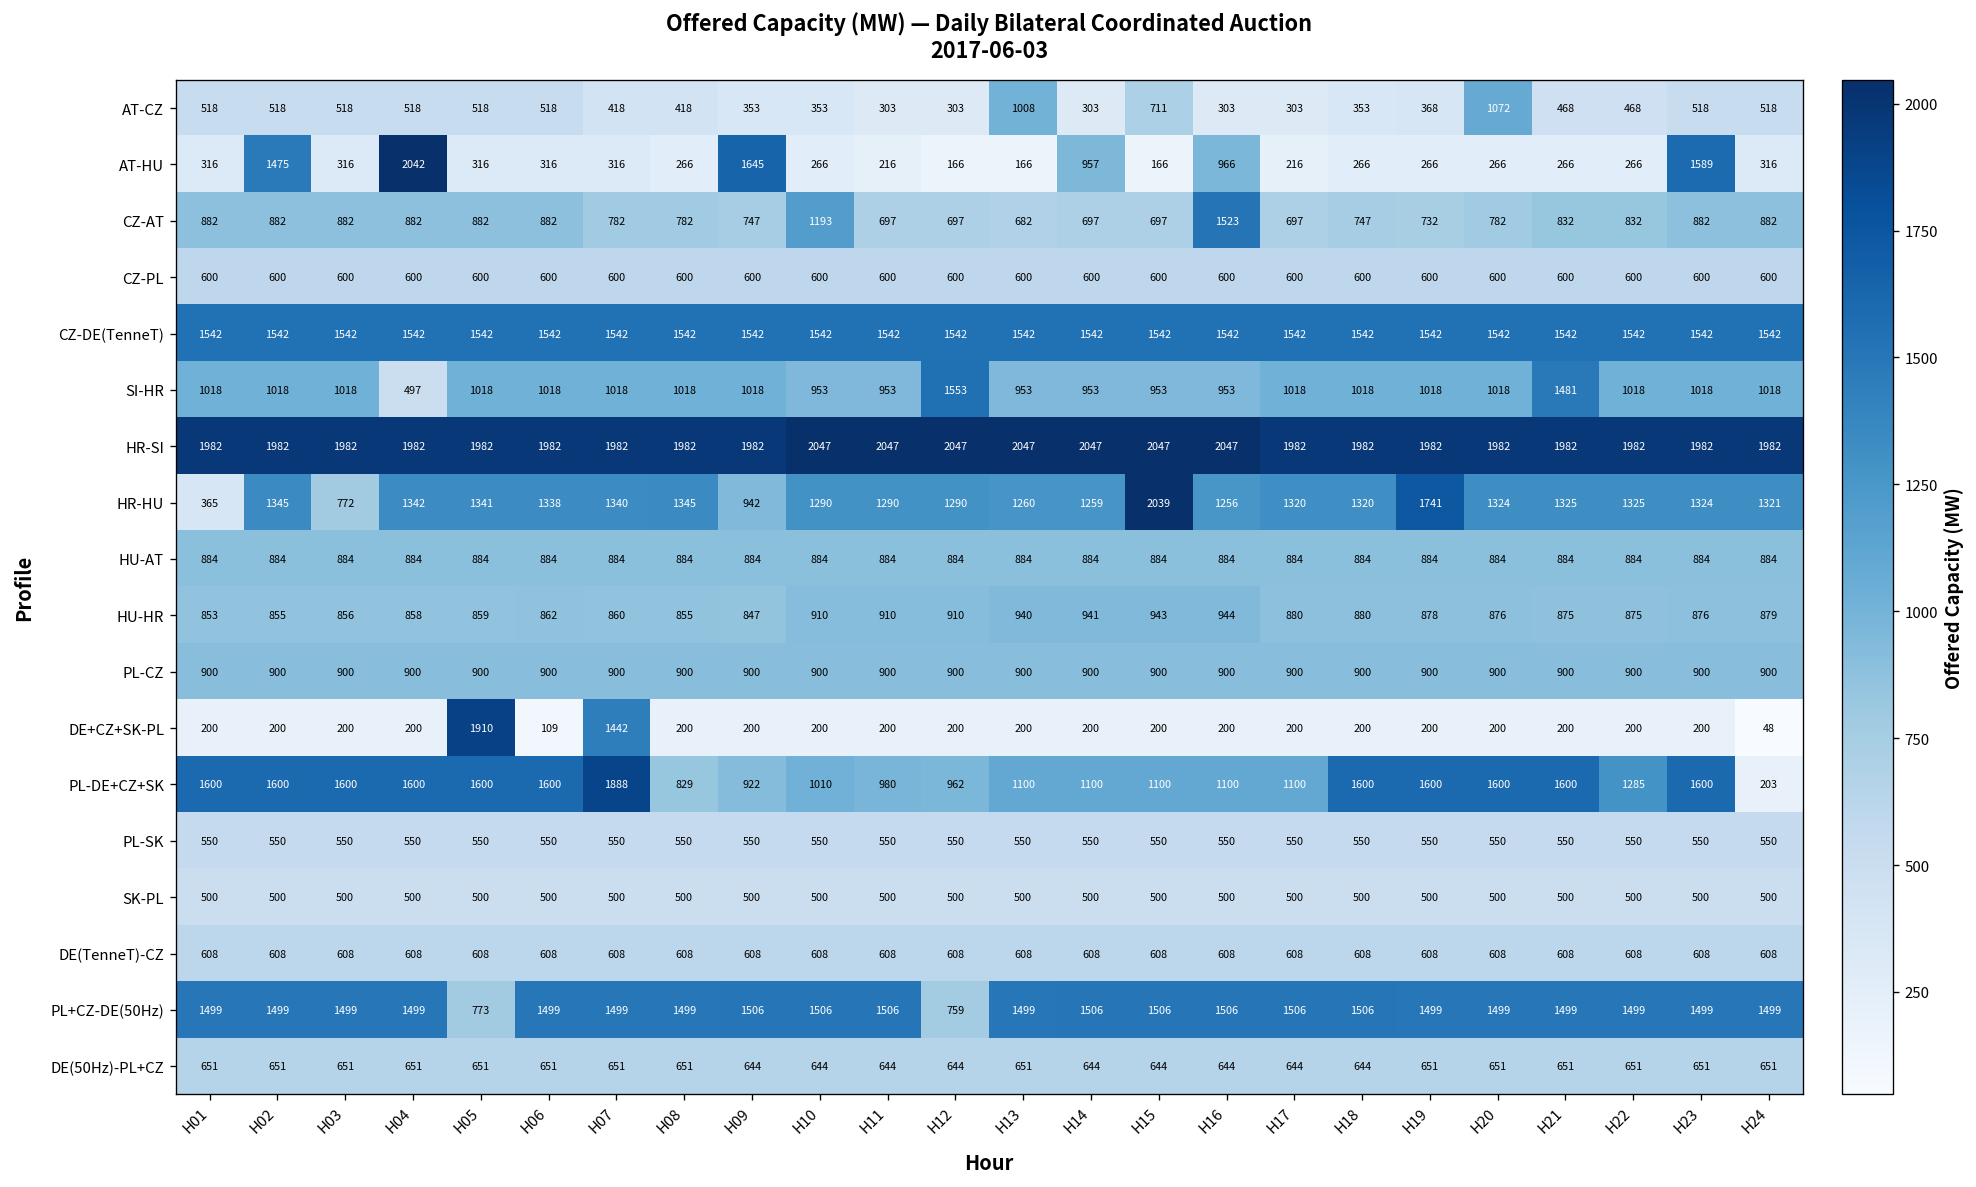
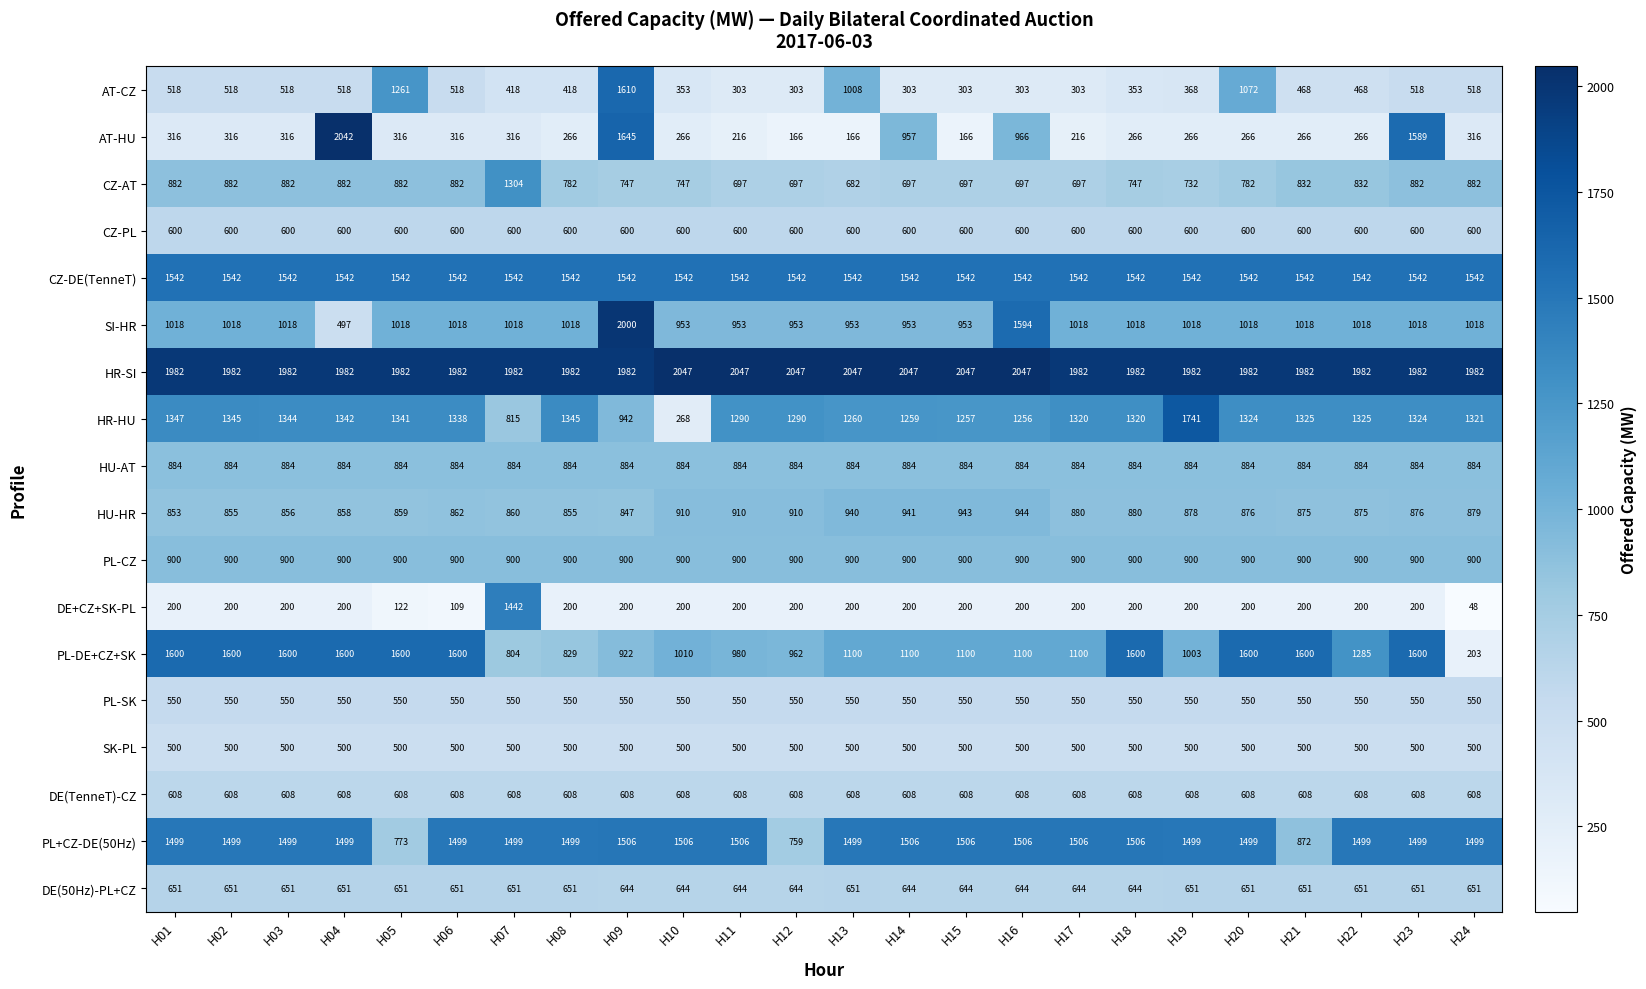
AT-CZ, H05: 518 -> 1261
AT-CZ, H09: 353 -> 1610
AT-CZ, H15: 711 -> 303
AT-HU, H02: 1475 -> 316
CZ-AT, H07: 782 -> 1304
CZ-AT, H10: 1193 -> 747
CZ-AT, H16: 1523 -> 697
SI-HR, H09: 1018 -> 2000
SI-HR, H12: 1553 -> 953
SI-HR, H16: 953 -> 1594
SI-HR, H21: 1481 -> 1018
HR-HU, H01: 365 -> 1347
HR-HU, H03: 772 -> 1344
HR-HU, H07: 1340 -> 815
HR-HU, H10: 1290 -> 268
HR-HU, H15: 2039 -> 1257
DE+CZ+SK-PL, H05: 1910 -> 122
PL-DE+CZ+SK, H07: 1888 -> 804
PL-DE+CZ+SK, H19: 1600 -> 1003
PL+CZ-DE(50Hz), H21: 1499 -> 872
